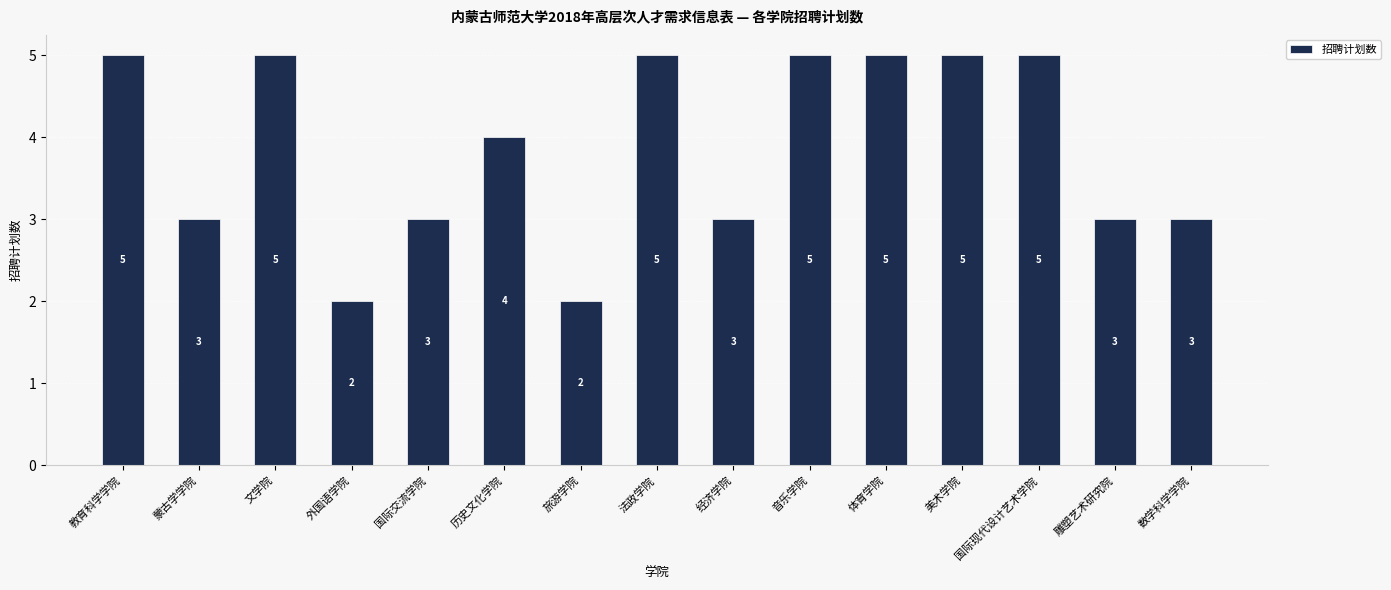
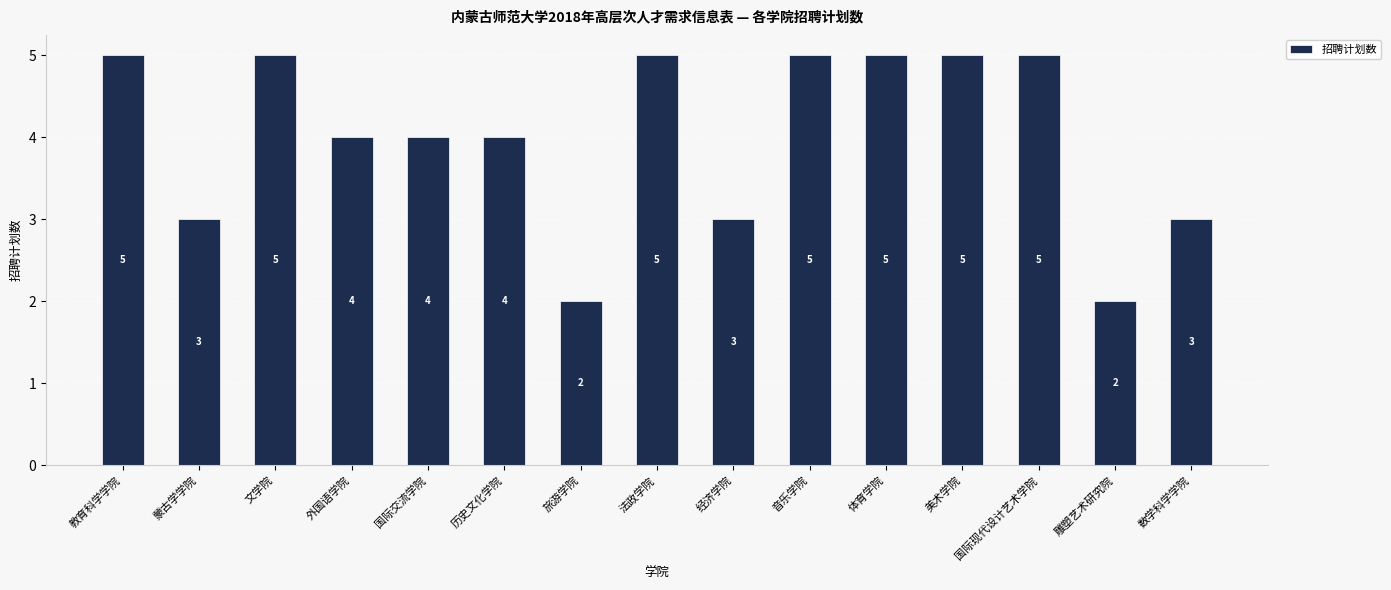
外国语学院: 2 -> 4
国际交流学院: 3 -> 4
雕塑艺术研究院: 3 -> 2
